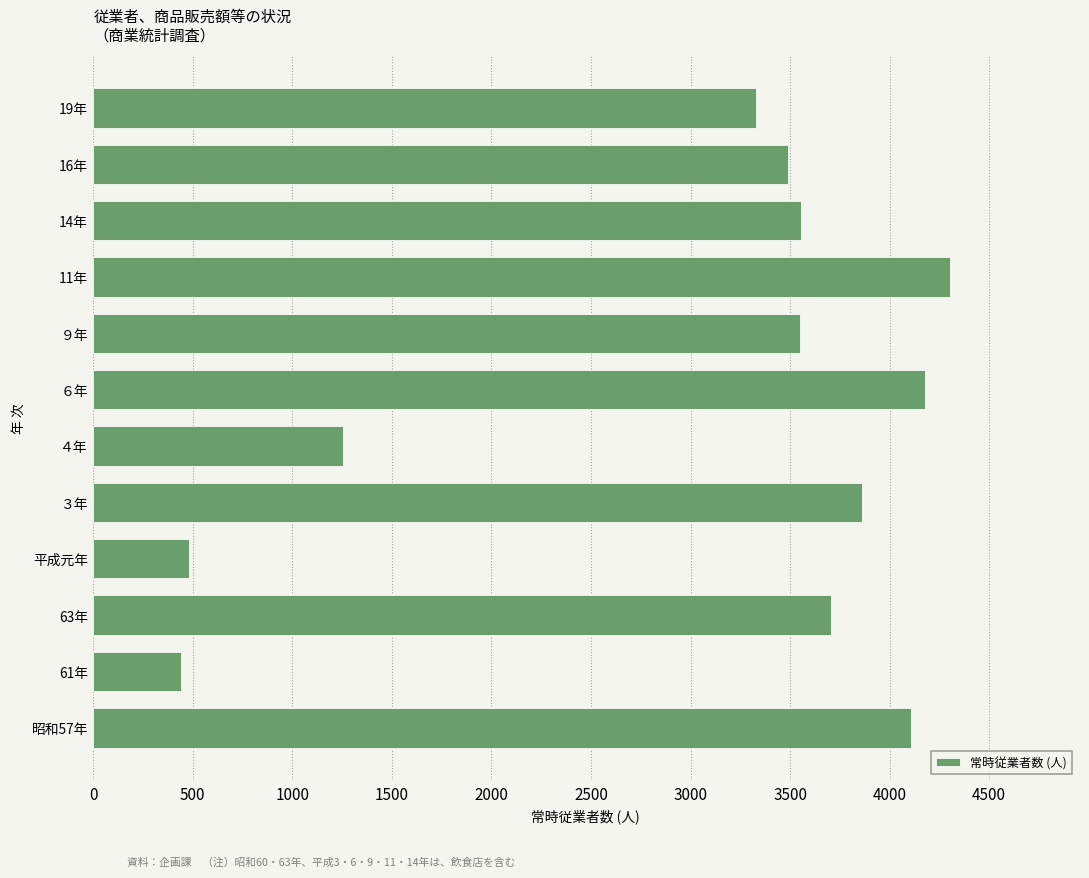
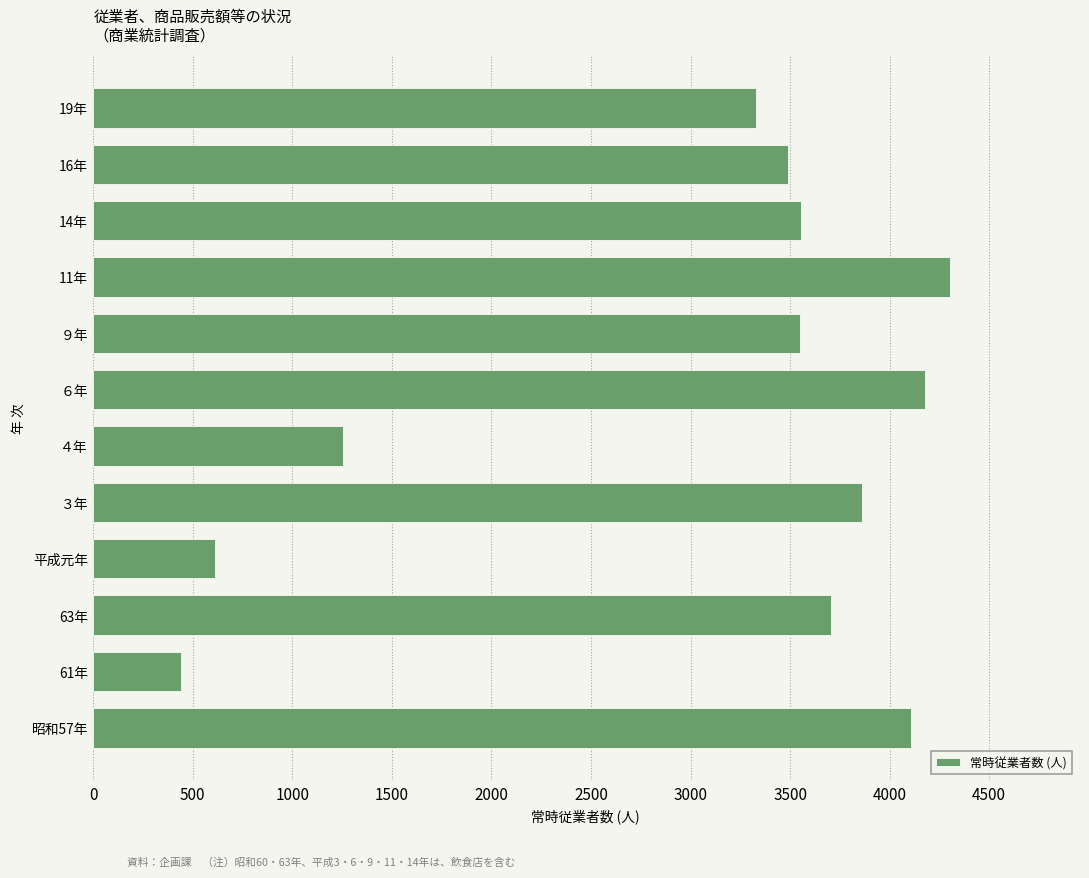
平成元年: 480 -> 610
